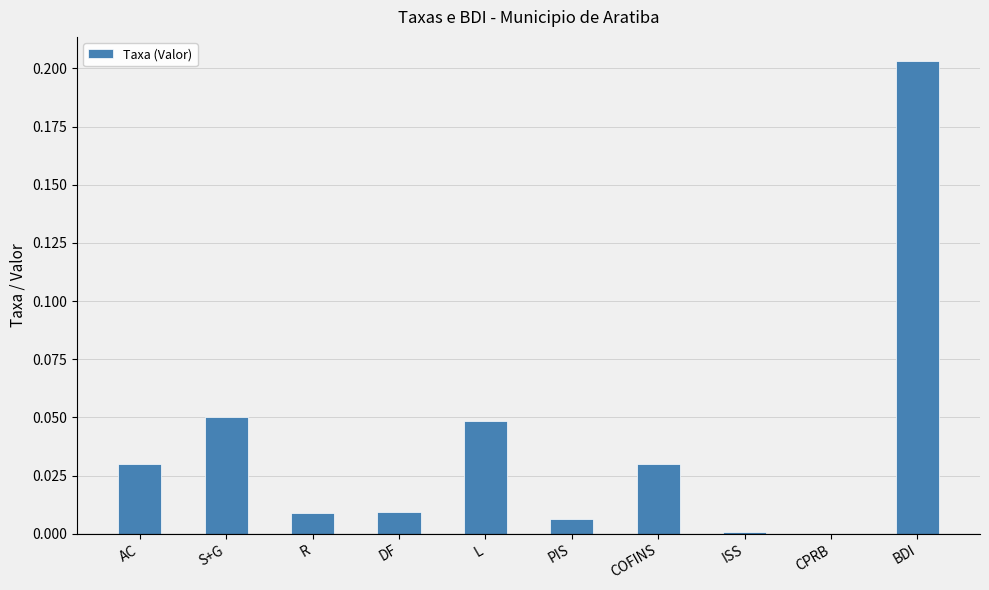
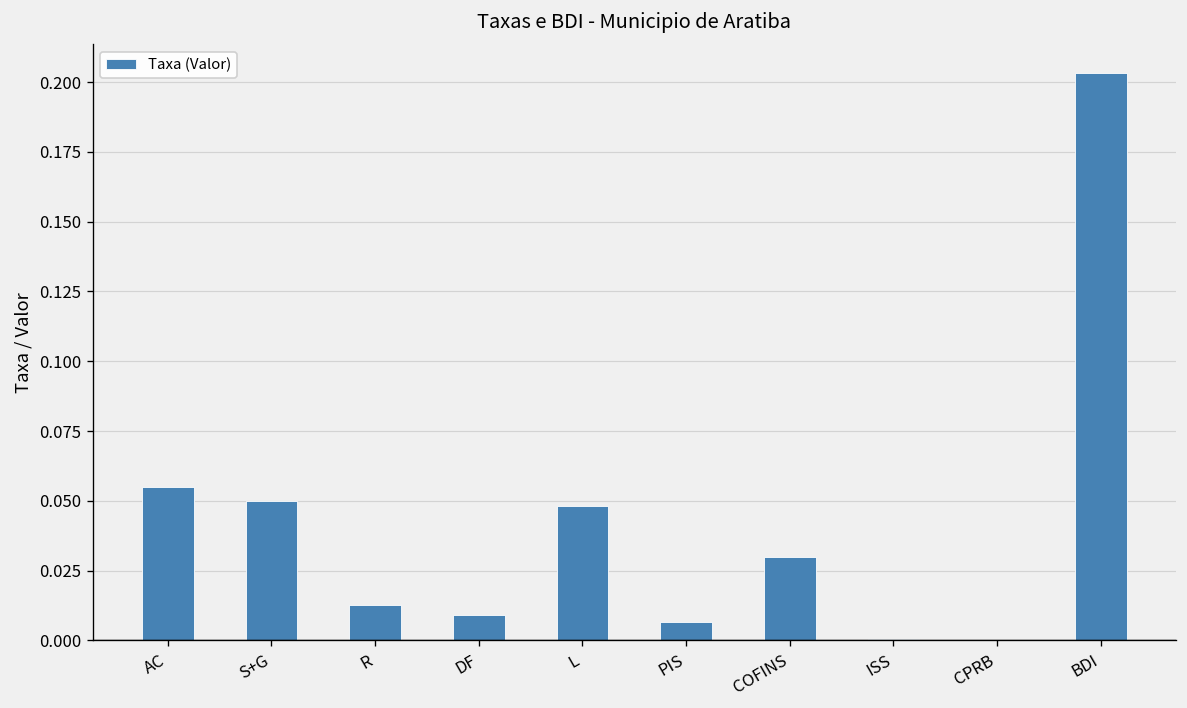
AC: 0.030 -> 0.055
R: 0.009 -> 0.013
